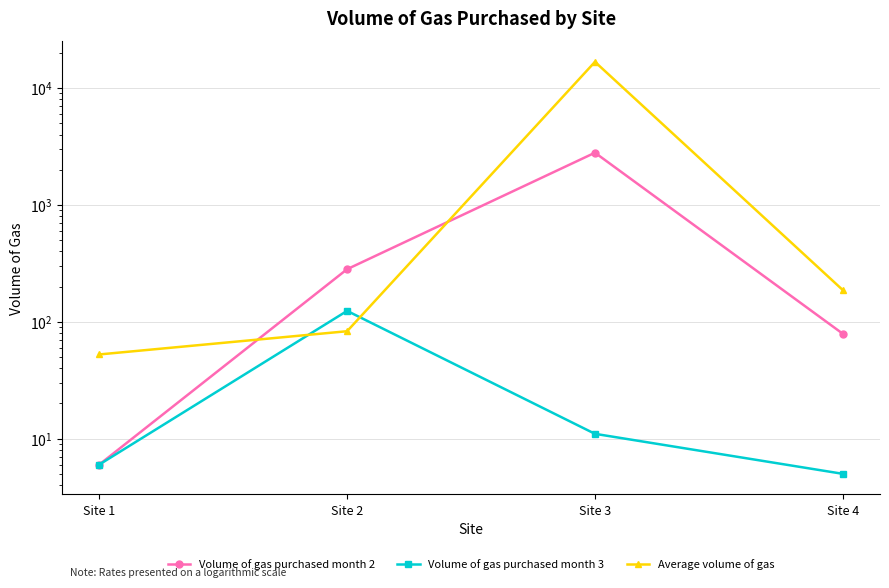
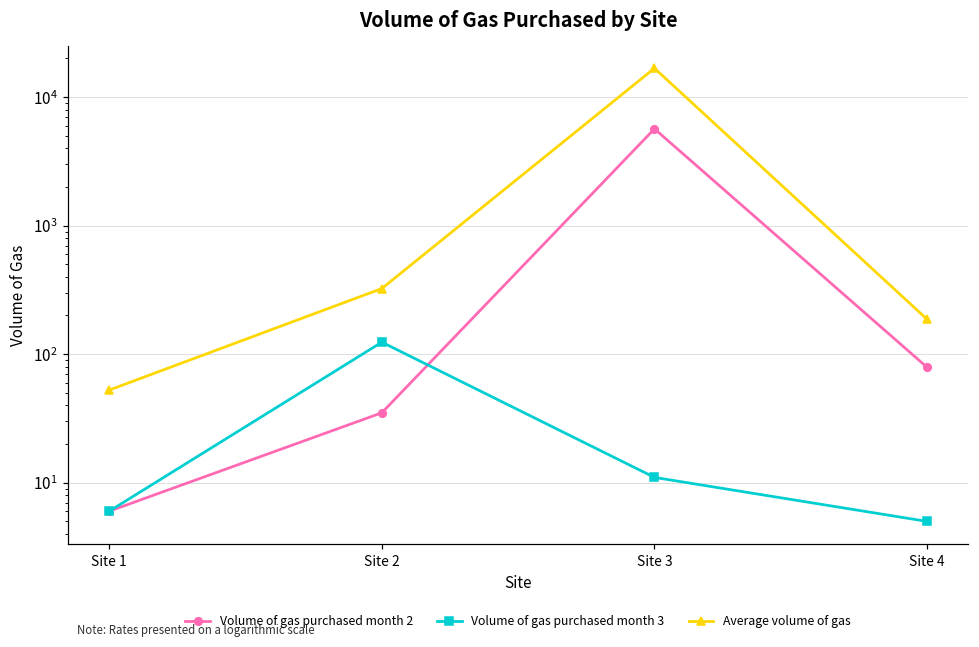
Volume of gas purchased month 2, Site 2: 280 -> 35
Average volume of gas, Site 2: 80 -> 320
Volume of gas purchased month 2, Site 3: 2800 -> 6000
